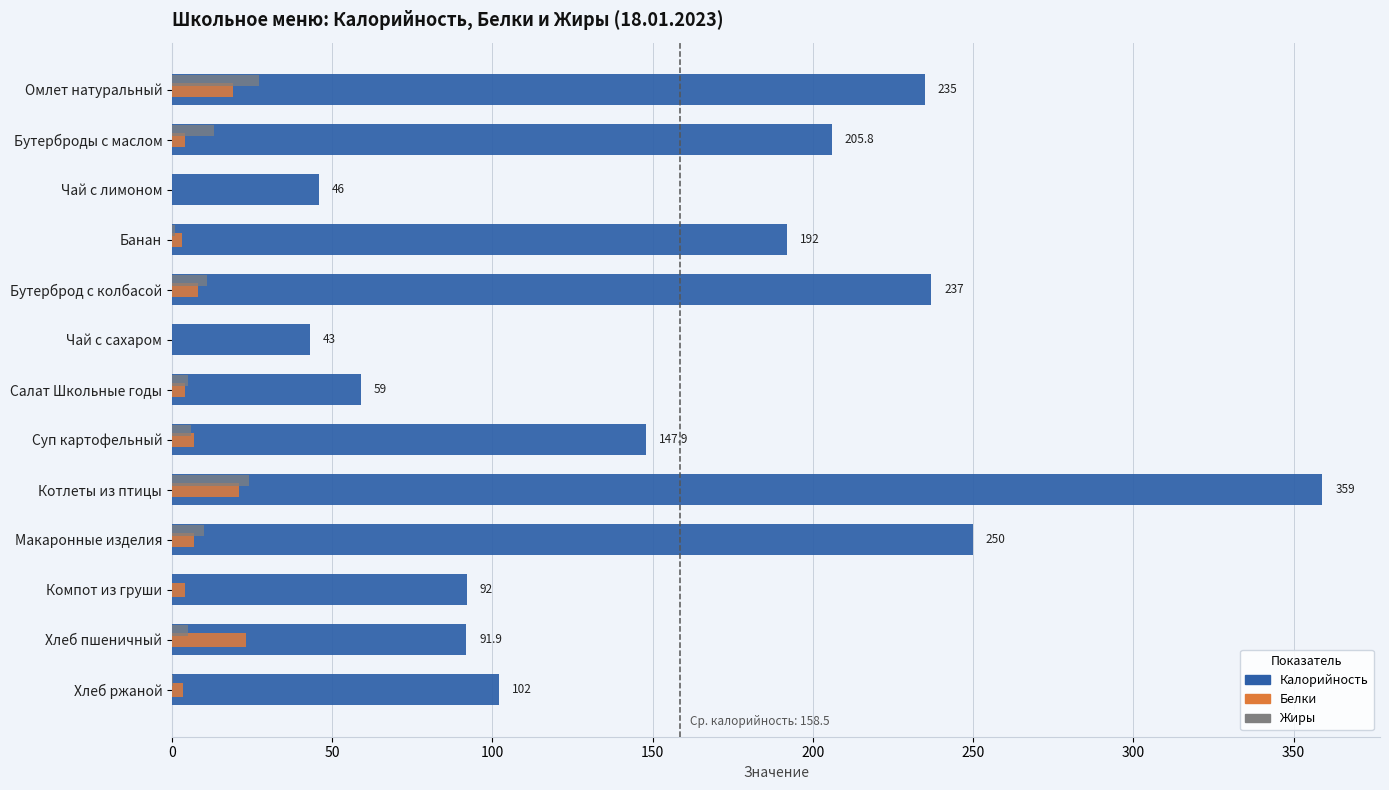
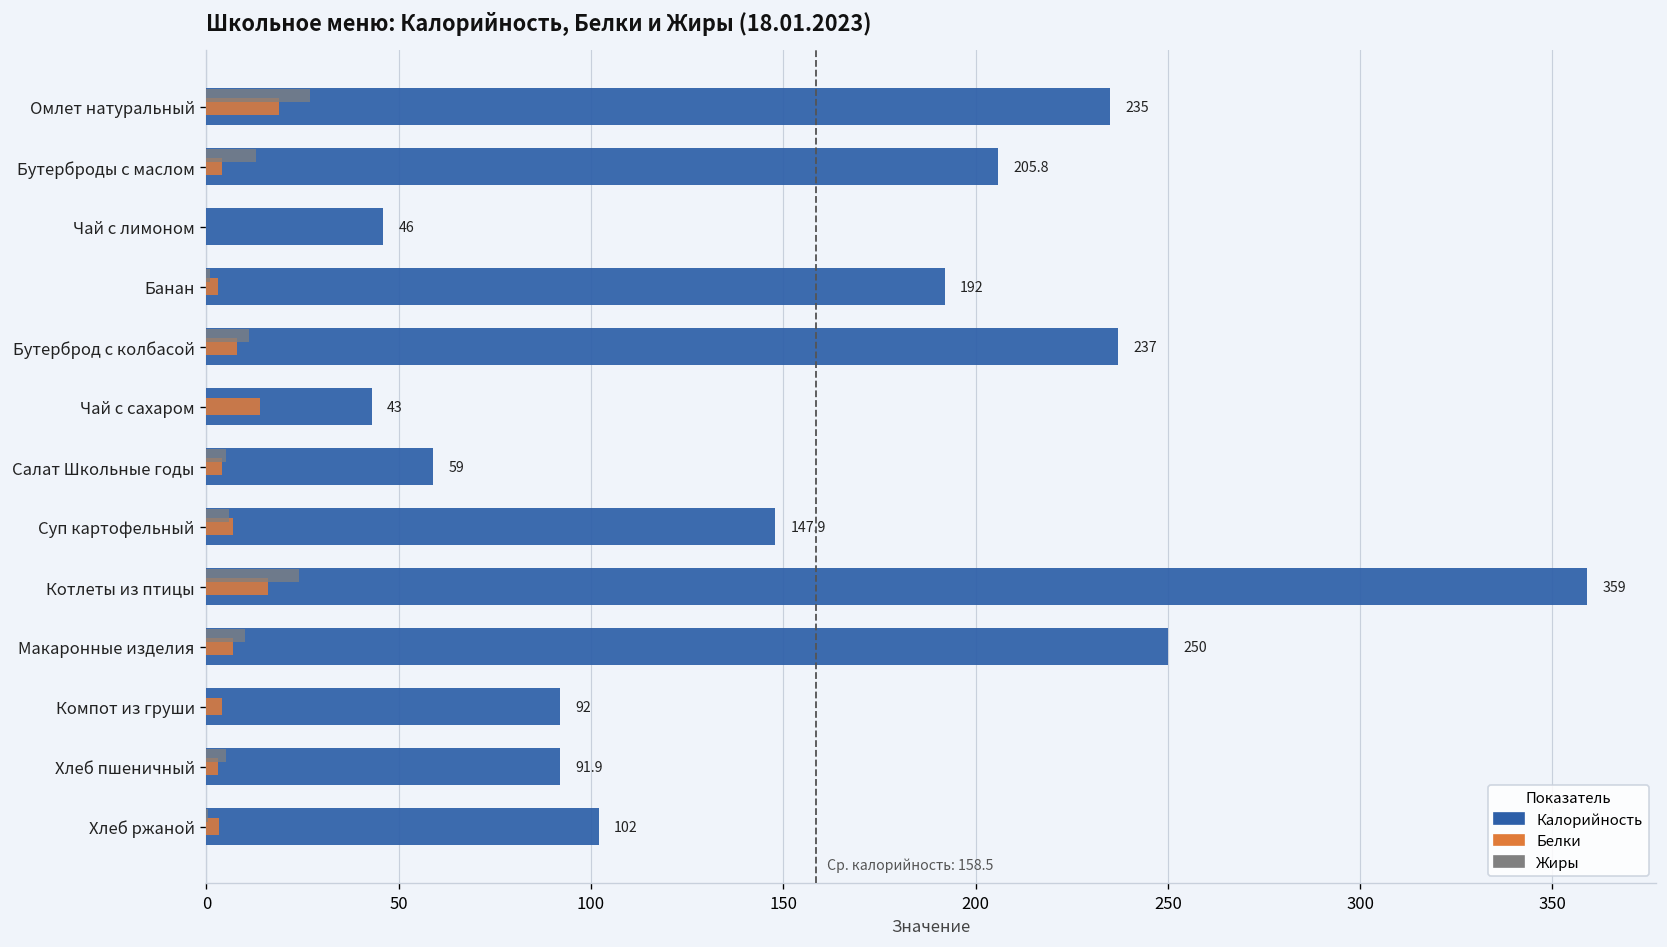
Белки, Чай с сахаром: 0 -> 14
Белки, Котлеты из птицы: 21 -> 16
Белки, Хлеб пшеничный: 23 -> 3
